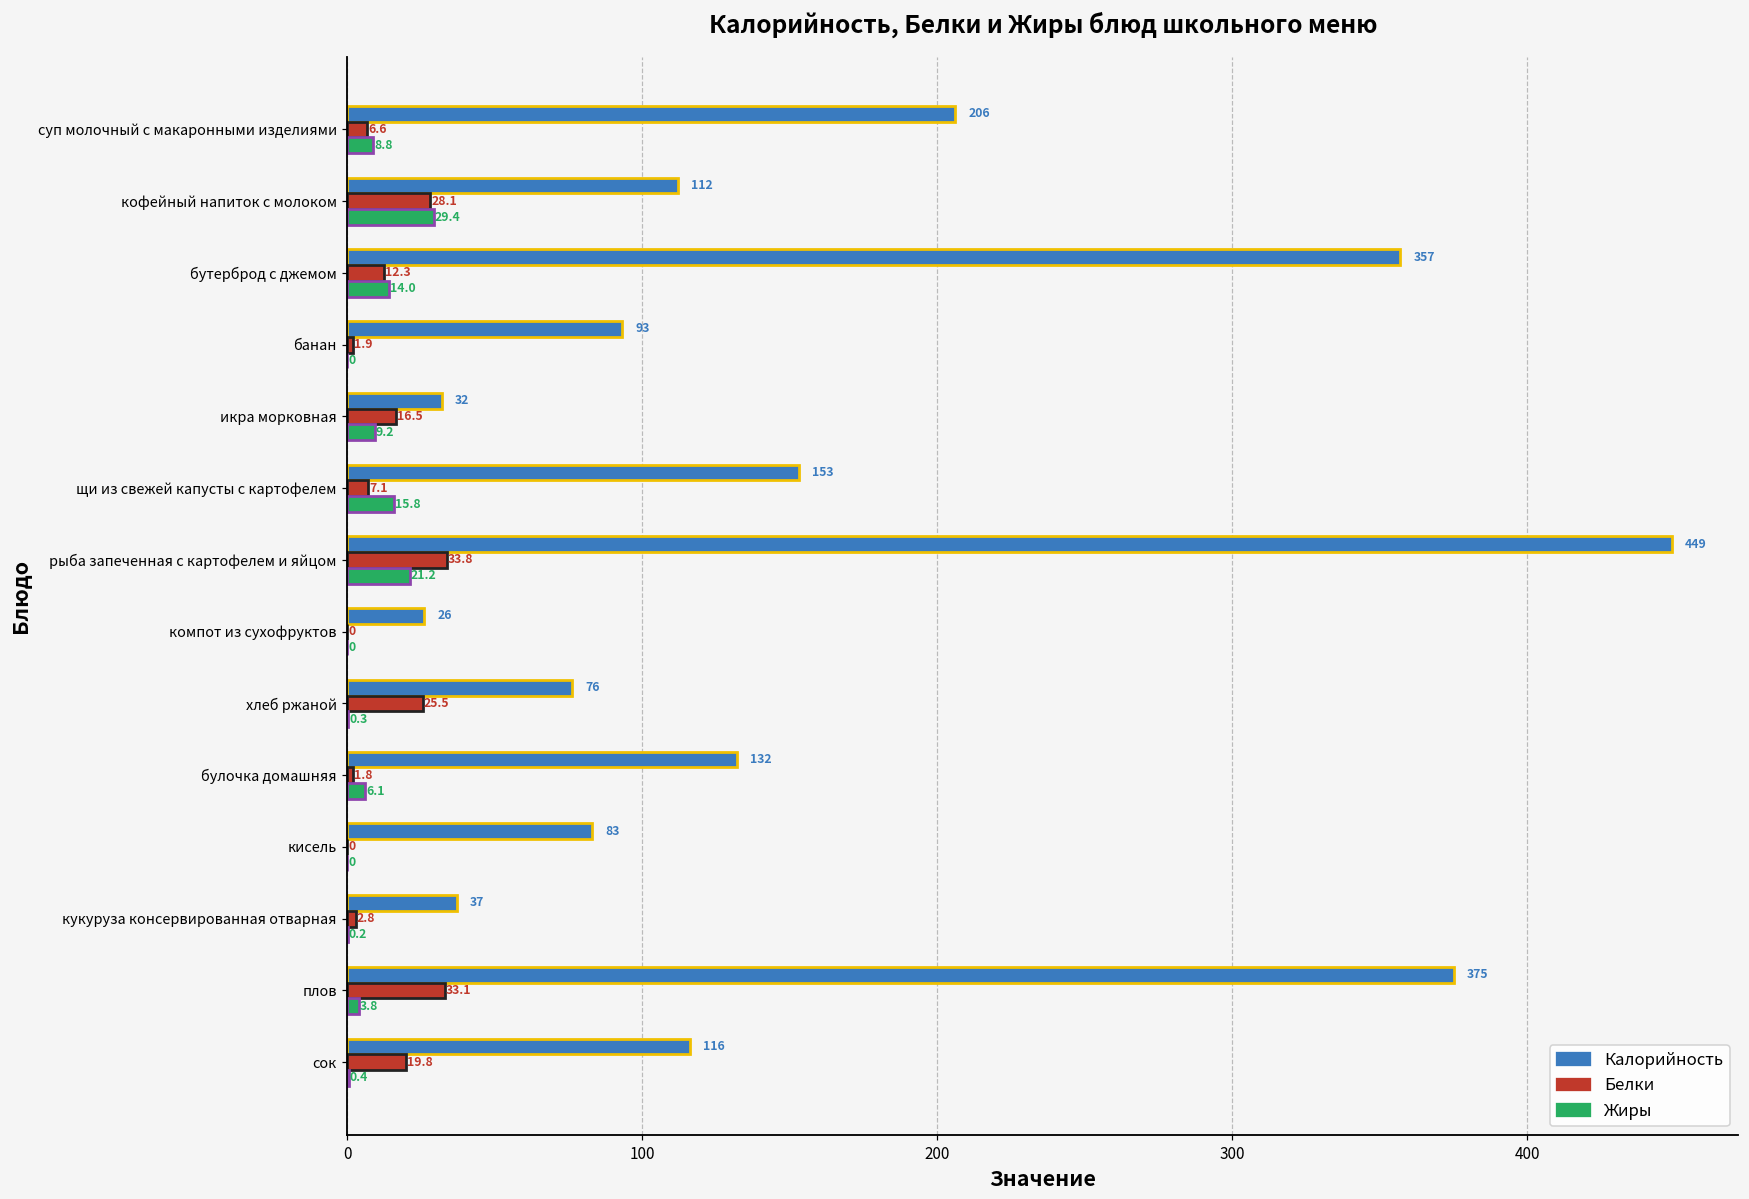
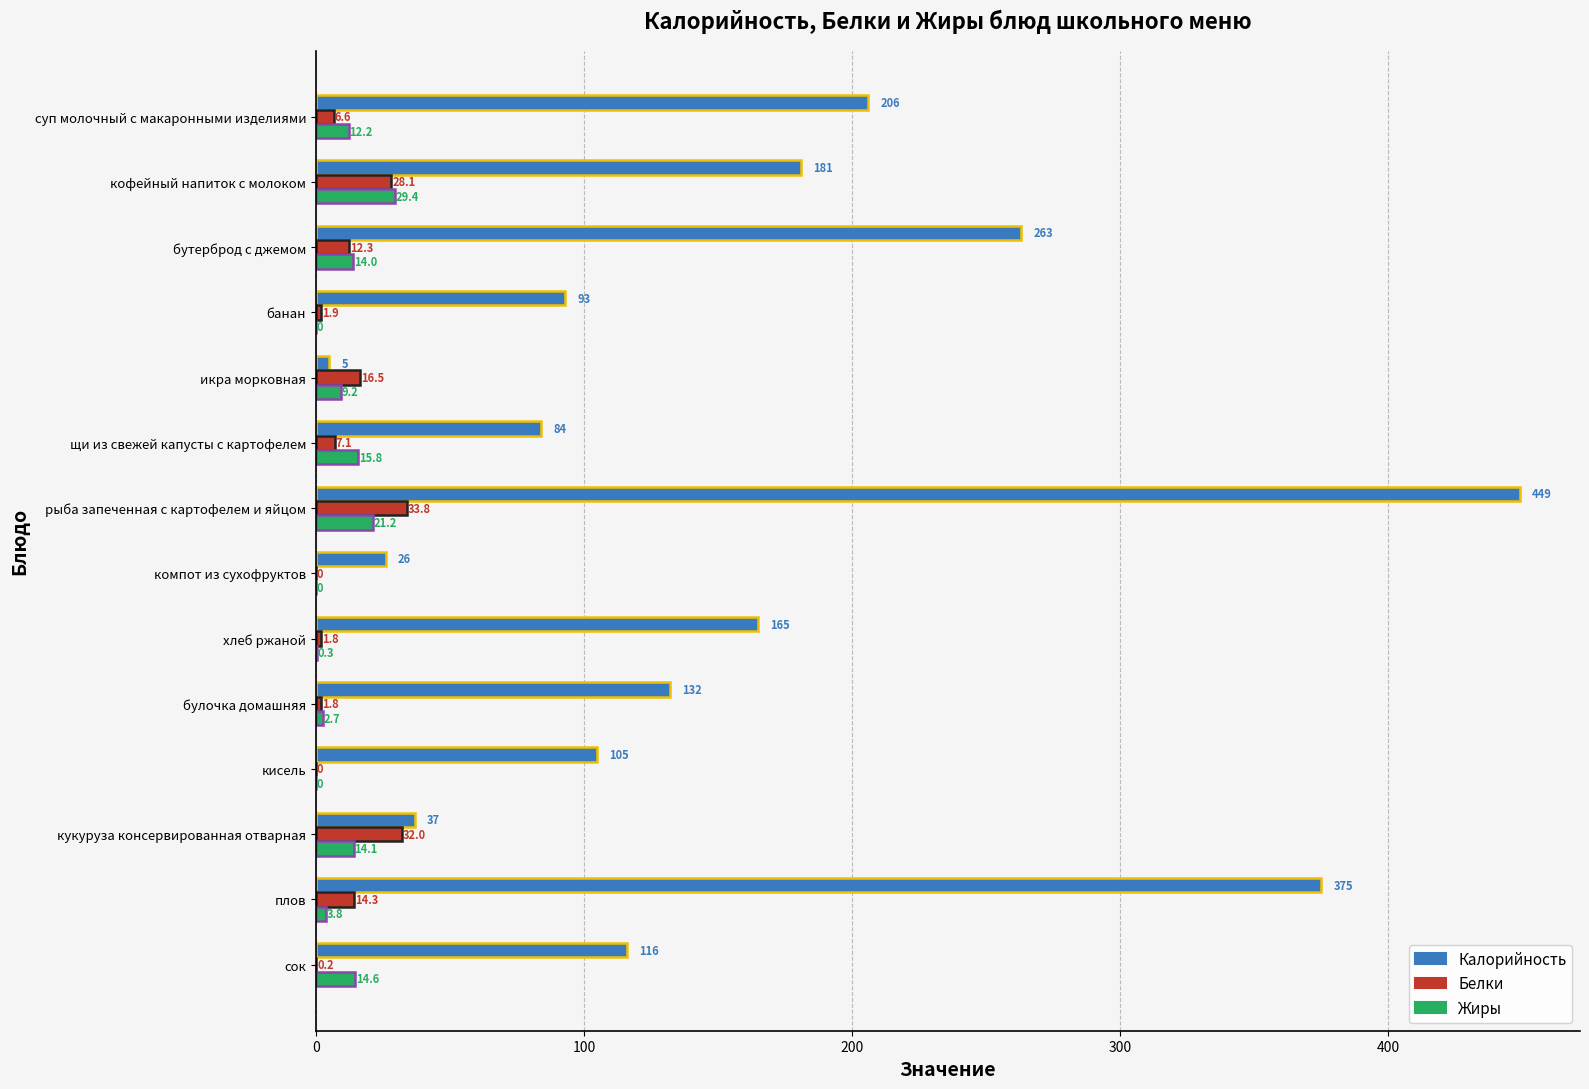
Жиры, суп молочный с макаронными изделиями: 8.8 -> 12.2
Калорийность, кофейный напиток с молоком: 112 -> 181
Калорийность, бутерброд с джемом: 357 -> 263
Калорийность, икра морковная: 32 -> 5
Калорийность, щи из свежей капусты с картофелем: 153 -> 84
Калорийность, хлеб ржаной: 76 -> 165
Белки, хлеб ржаной: 25.5 -> 1.8
Жиры, булочка домашняя: 6.1 -> 2.7
Калорийность, кисель: 83 -> 105
Белки, кукуруза консервированная отварная: 2.8 -> 32.0
Жиры, кукуруза консервированная отварная: 0.2 -> 14.1
Белки, плов: 33.1 -> 14.3
Белки, сок: 19.8 -> 0.2
Жиры, сок: 0.4 -> 14.6
